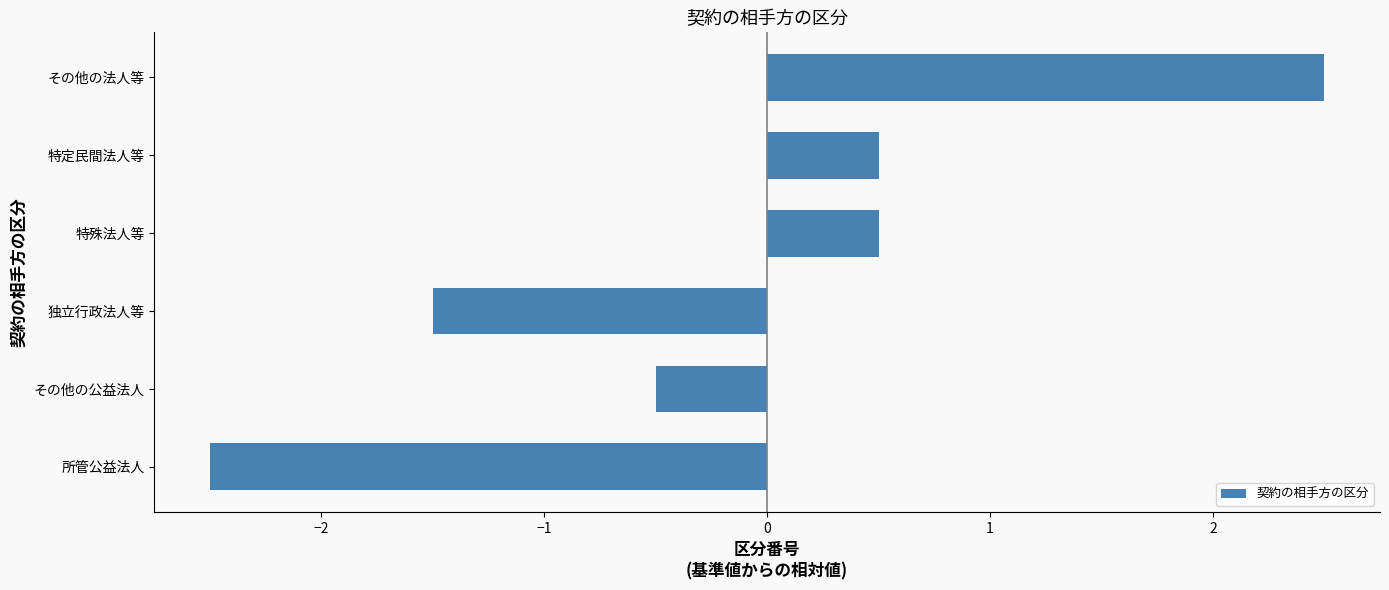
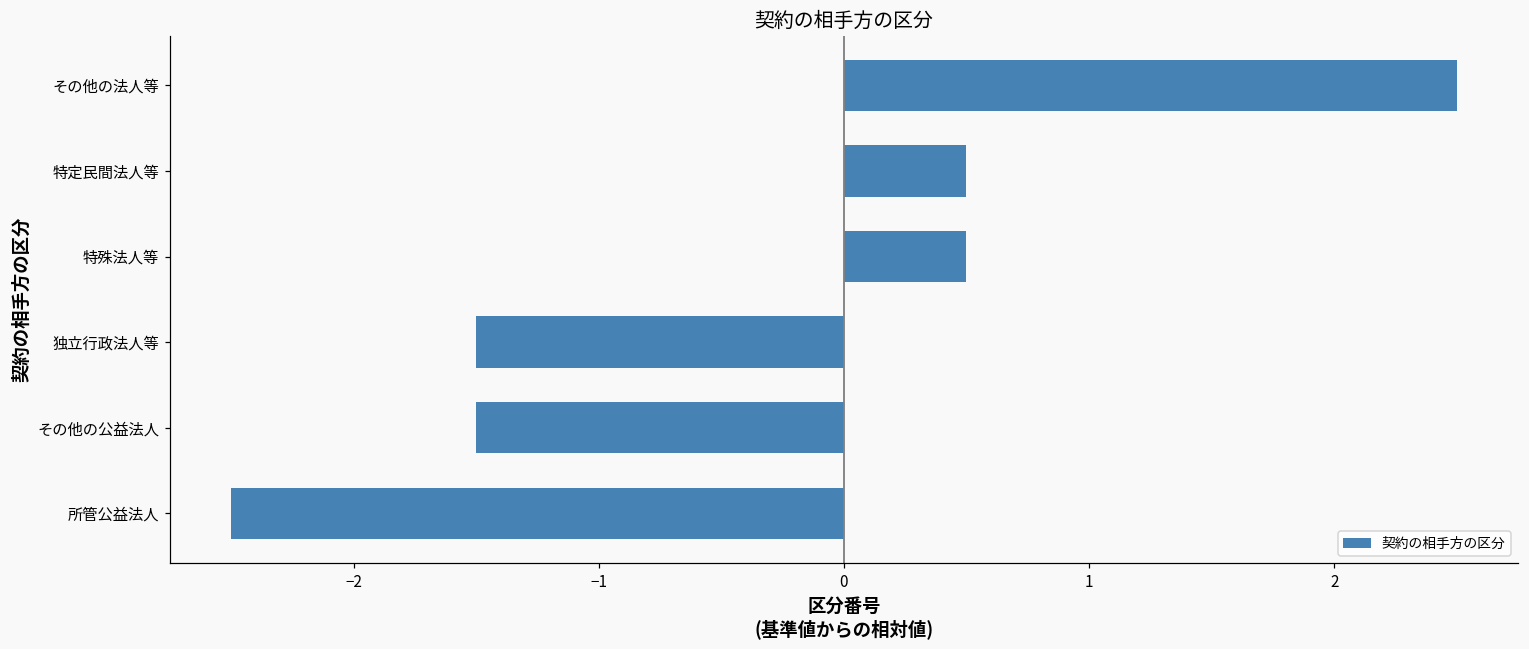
その他の公益法人: -0.50 -> -1.50
